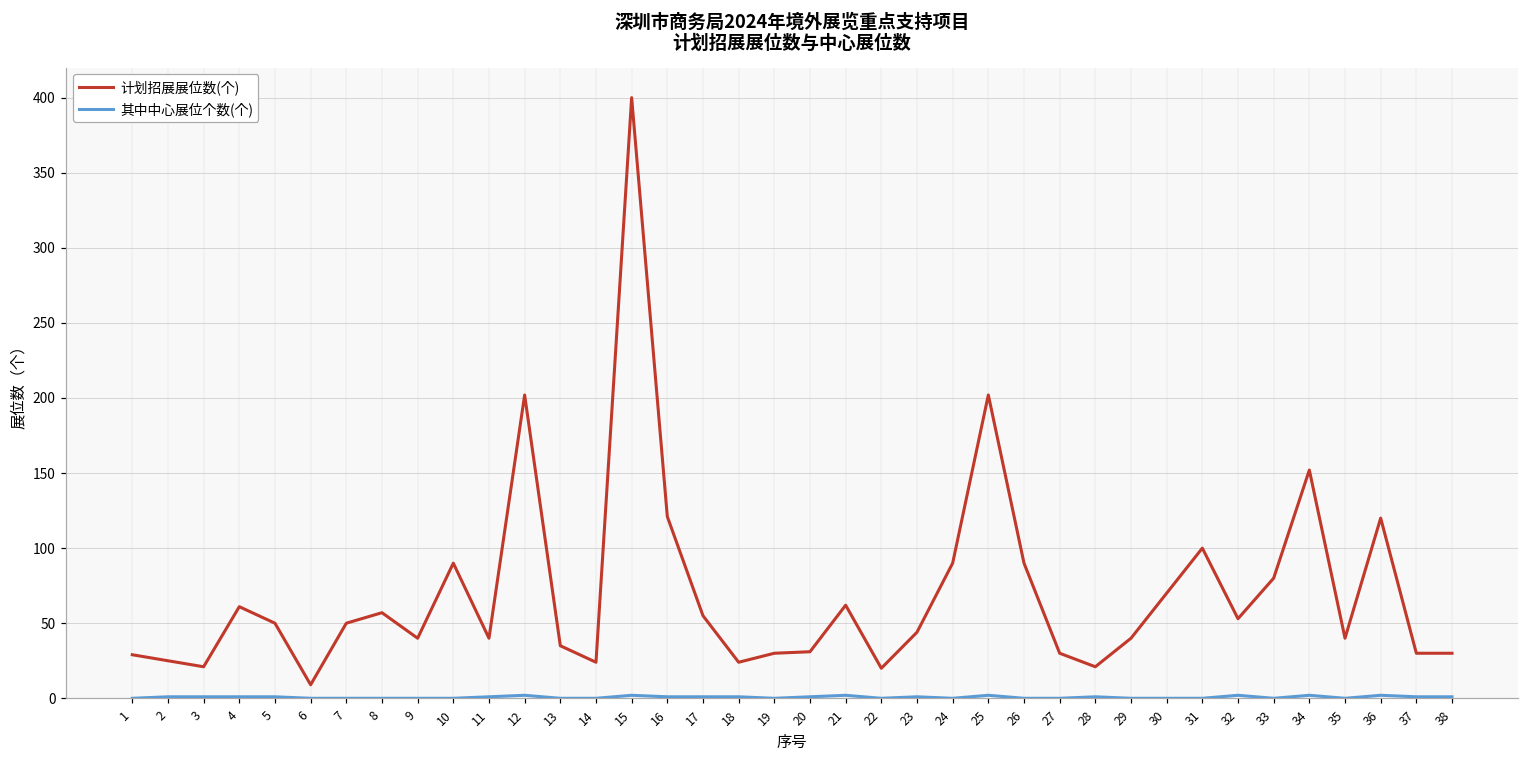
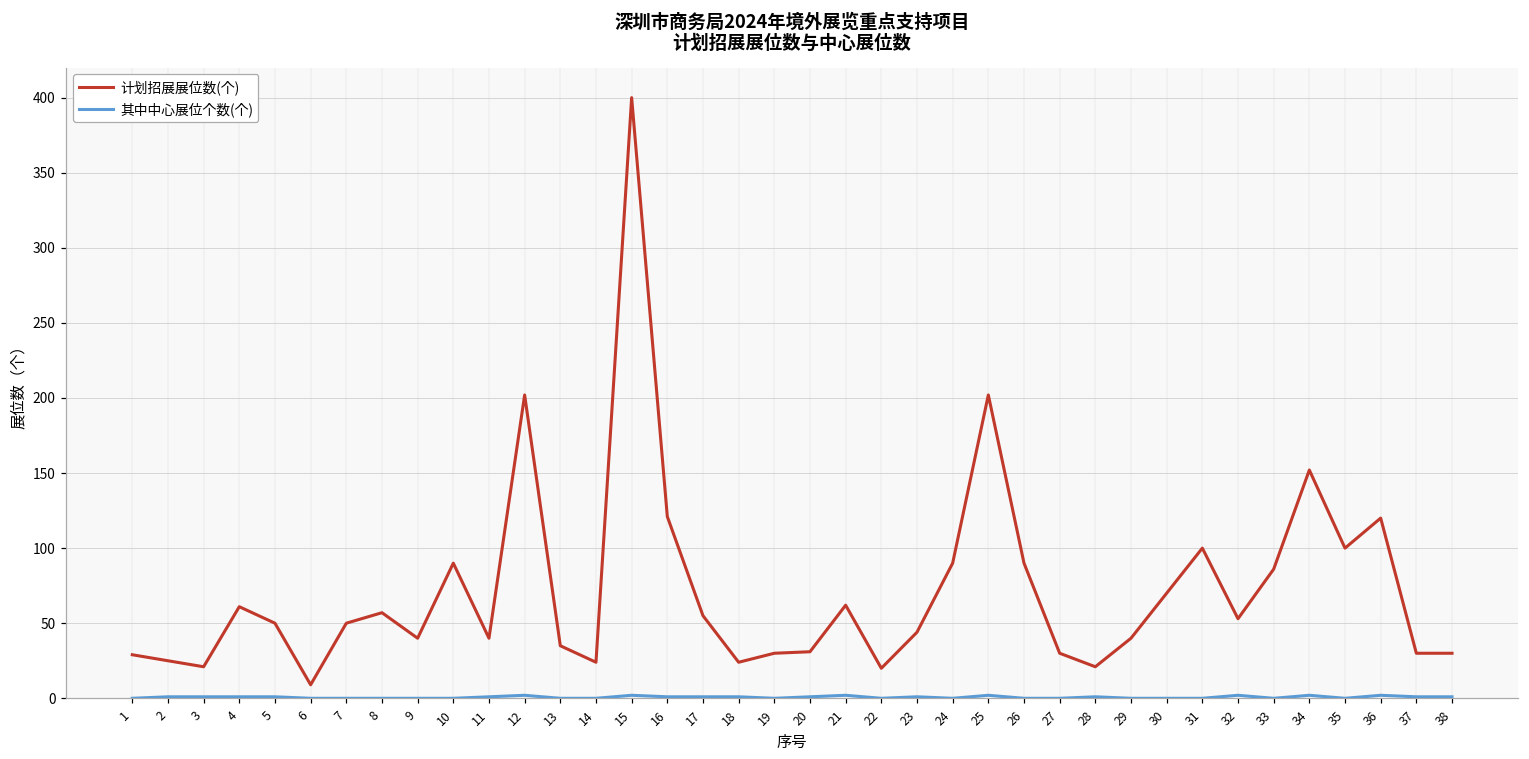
计划招展展位数(个), 33: 80 -> 86
计划招展展位数(个), 35: 40 -> 100
